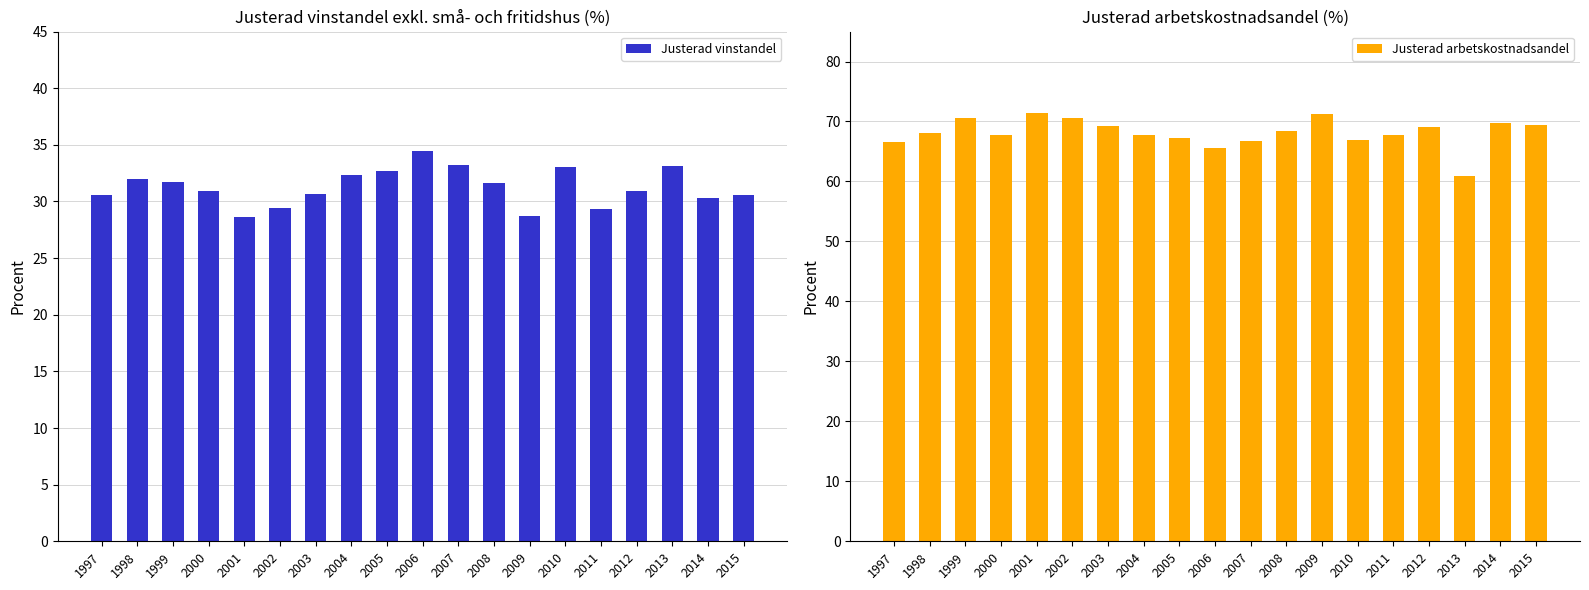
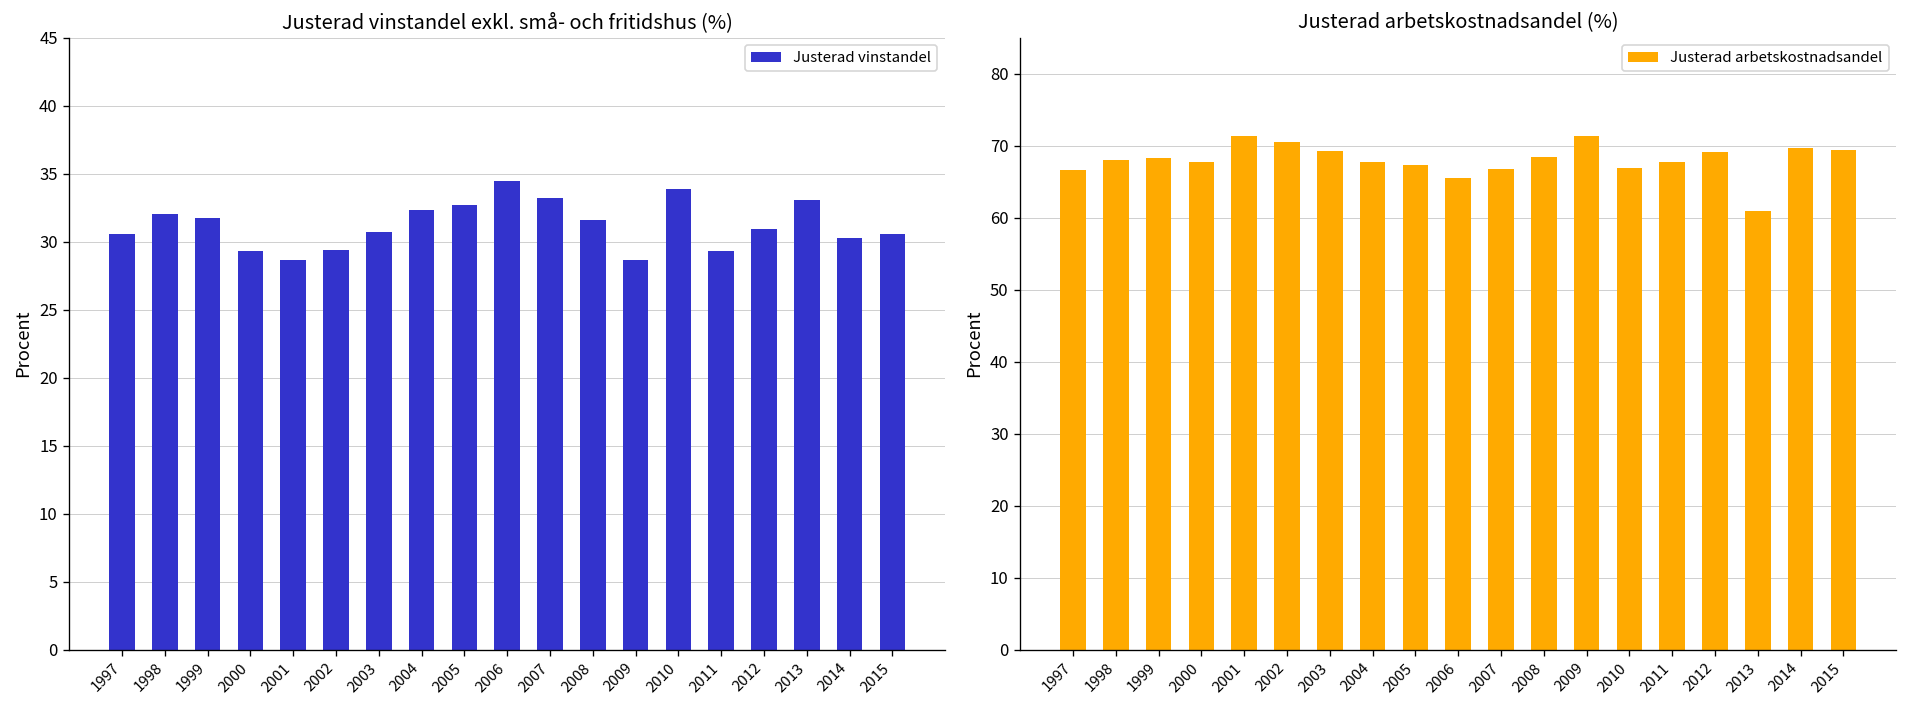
Justerad vinstandel exkl. små- och fritidshus (%), 2000: 30.9 -> 29.3
Justerad vinstandel exkl. små- och fritidshus (%), 2010: 33.0 -> 33.9
Justerad arbetskostnadsandel (%), 1999: 71 -> 68
